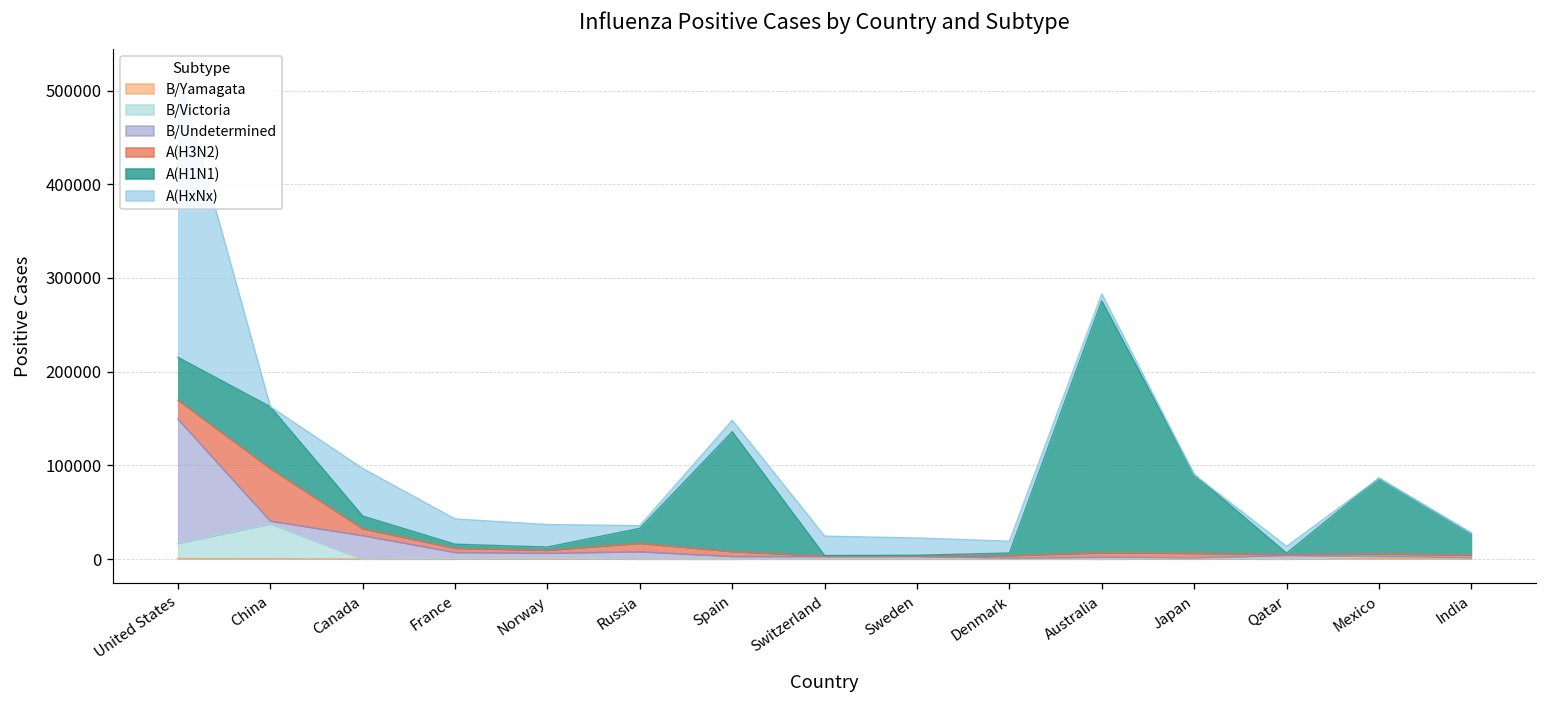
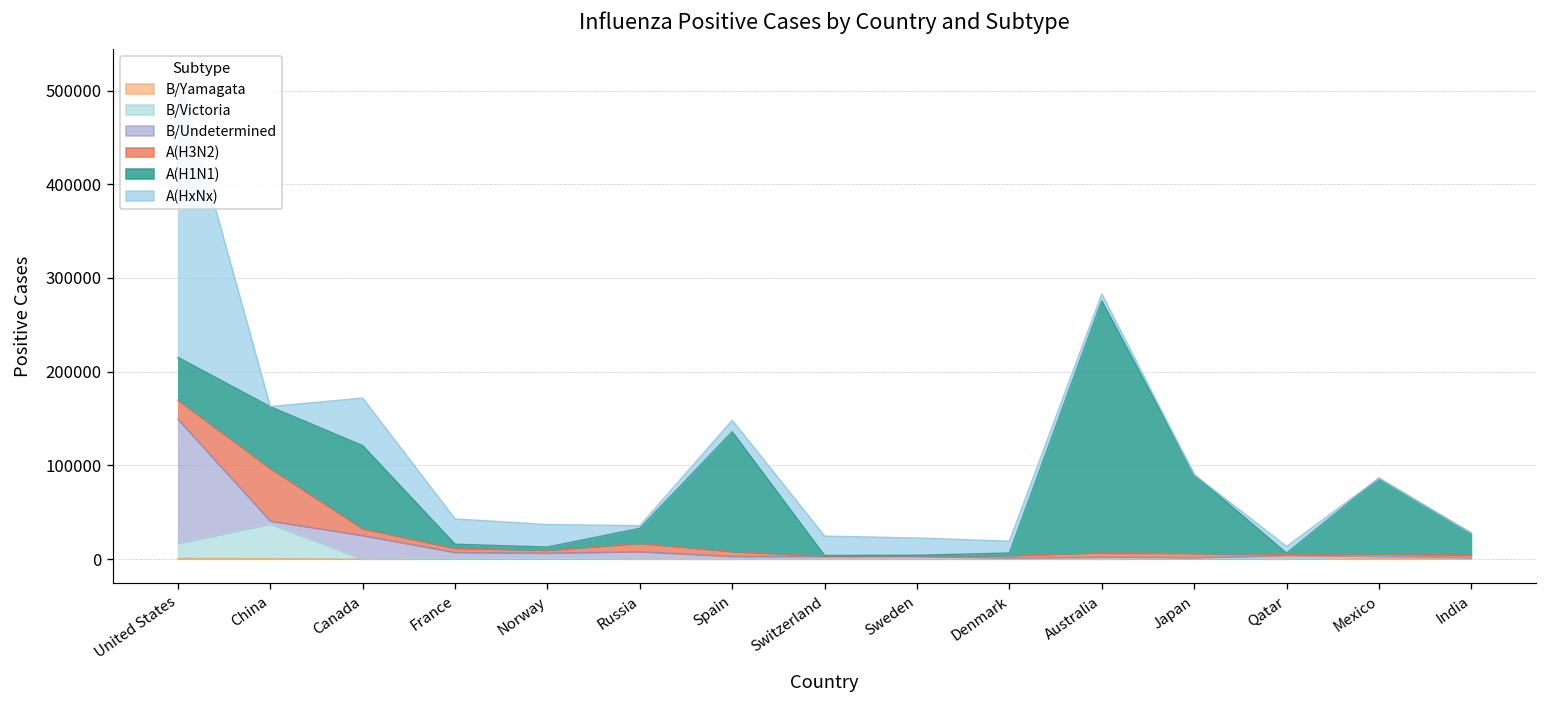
A(H1N1), Canada: 10000 -> 90000
